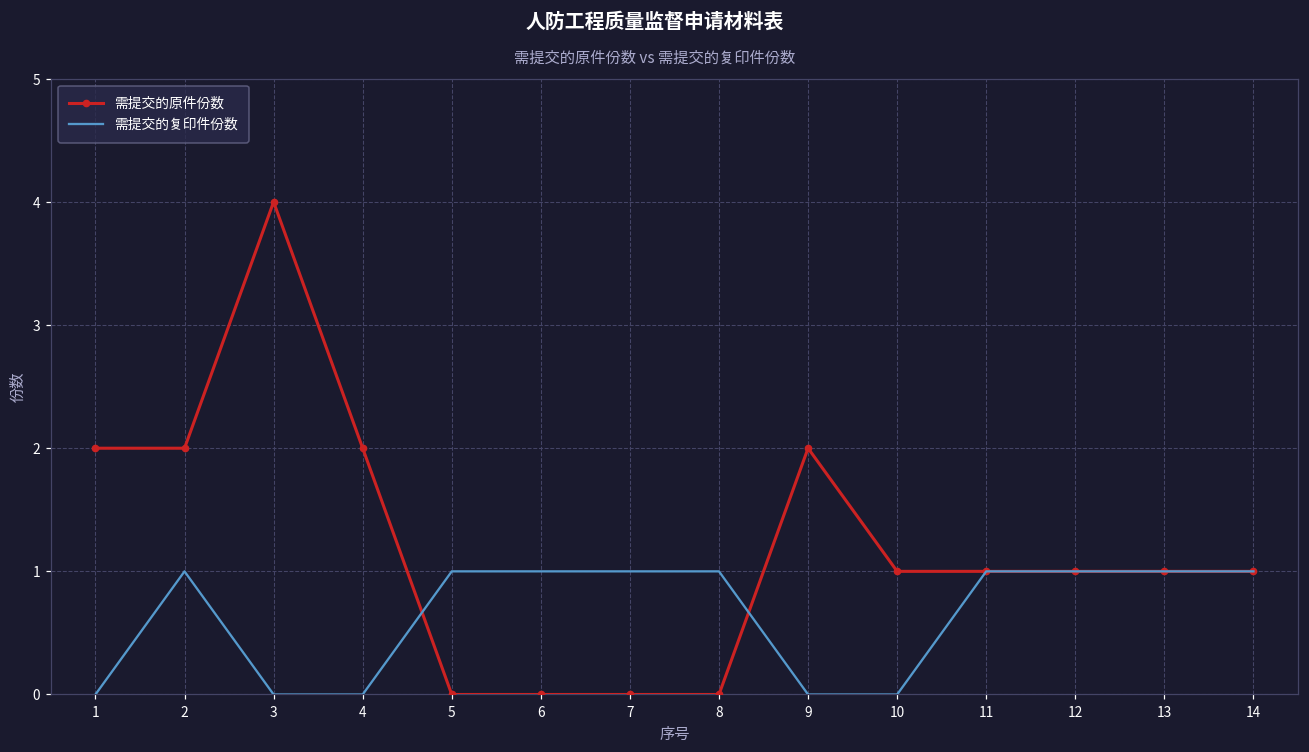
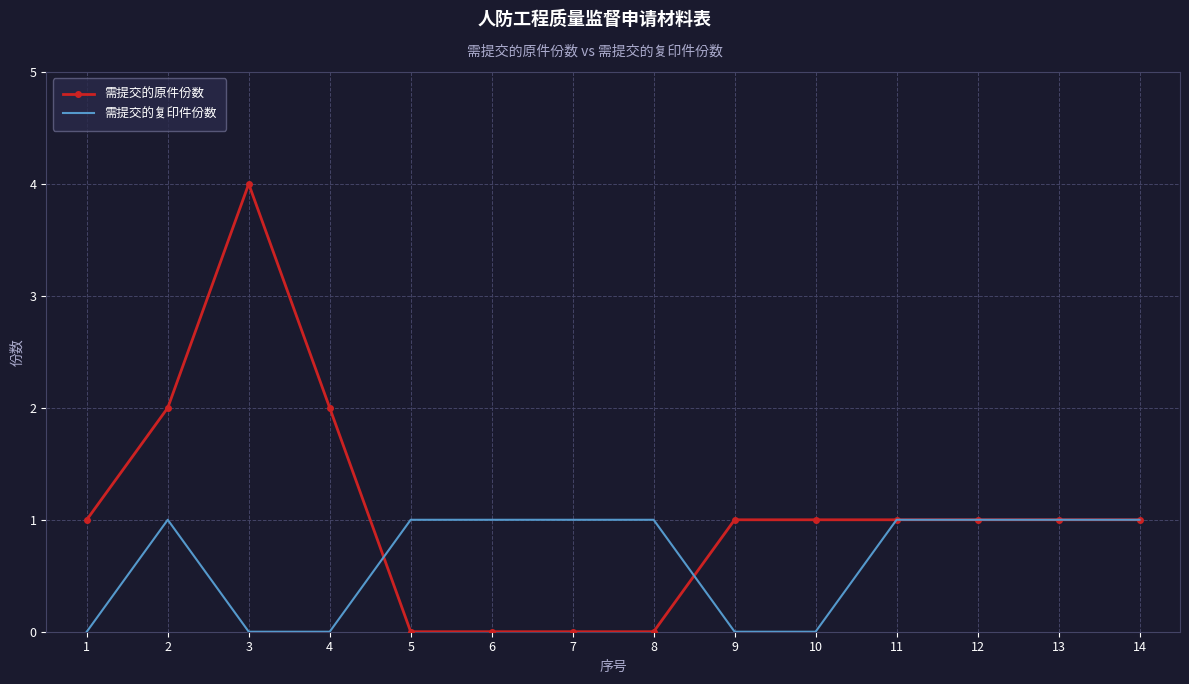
需提交的原件份数, 1: 2 -> 1
需提交的原件份数, 9: 2 -> 1
